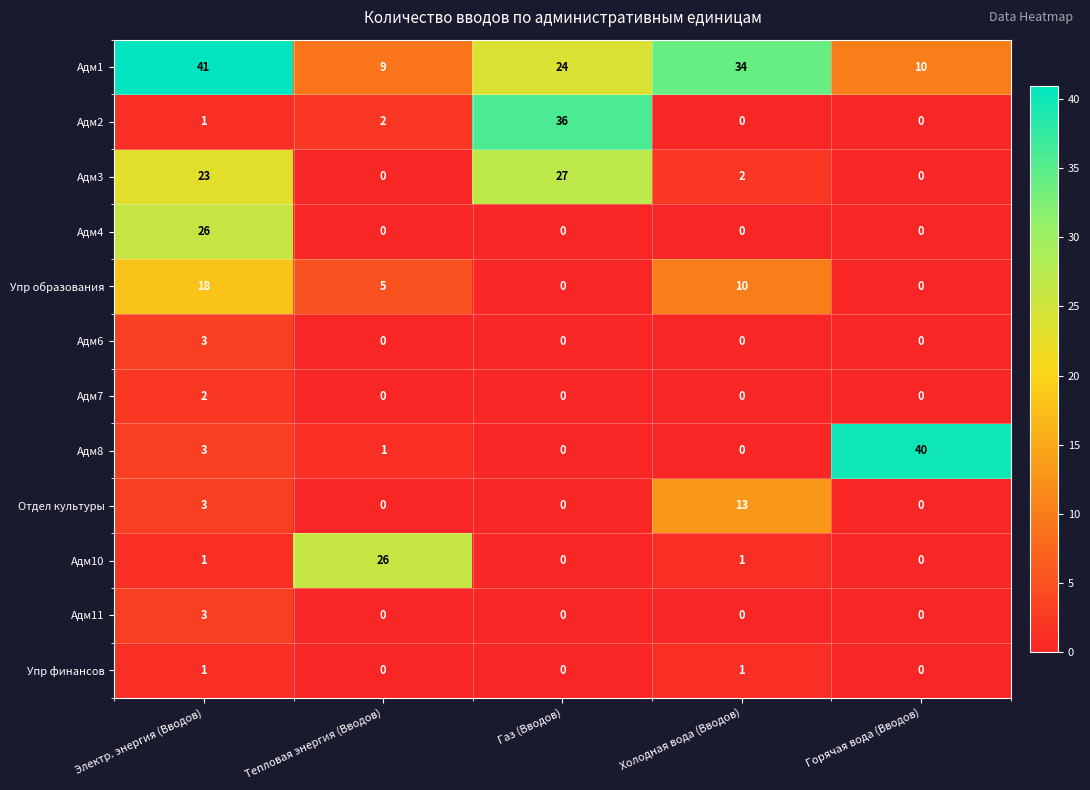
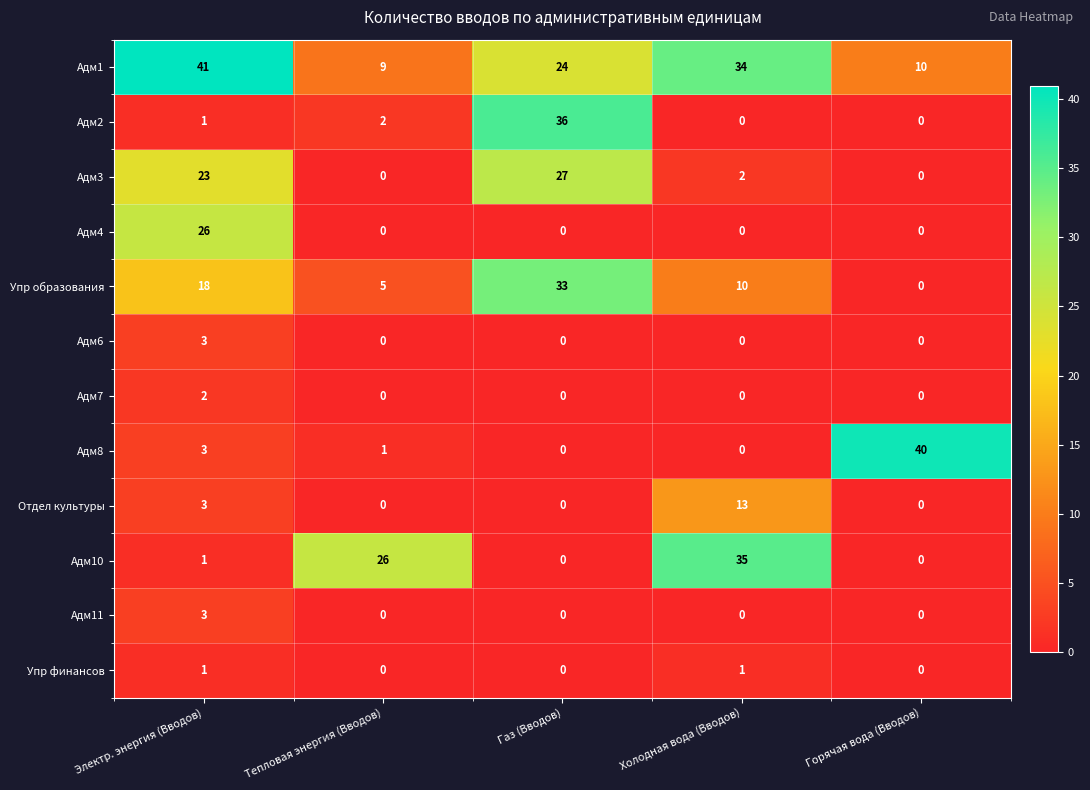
Упр образования, Газ (Вводов): 0 -> 33
Адм10, Холодная вода (Вводов): 1 -> 35
